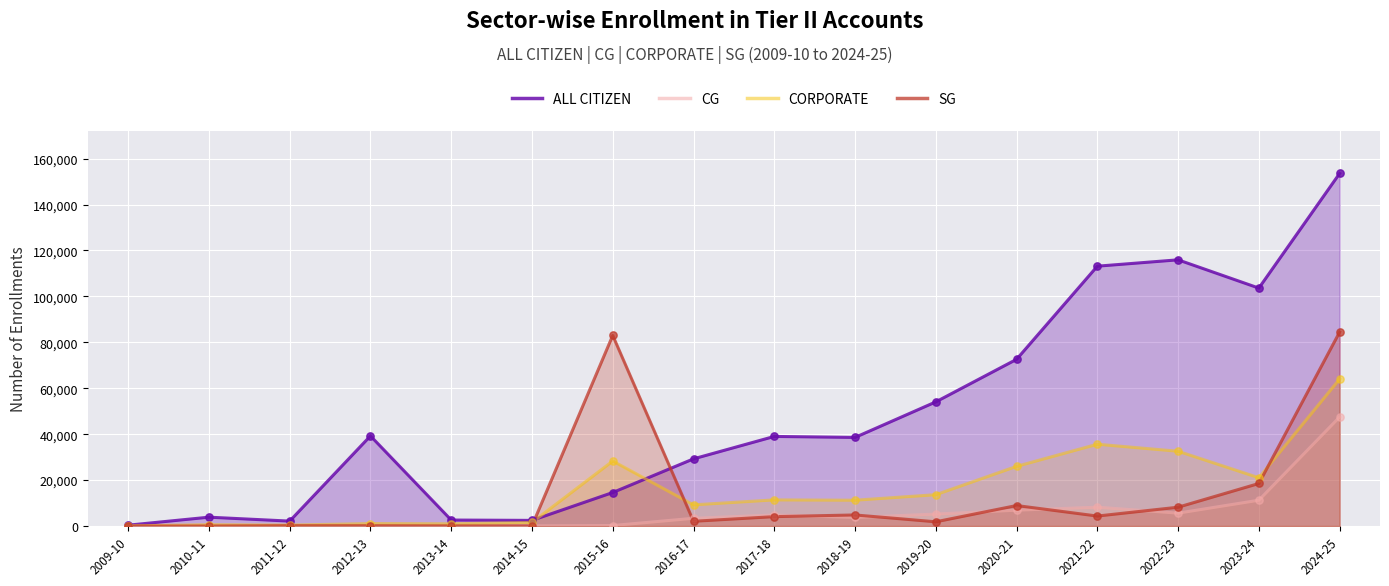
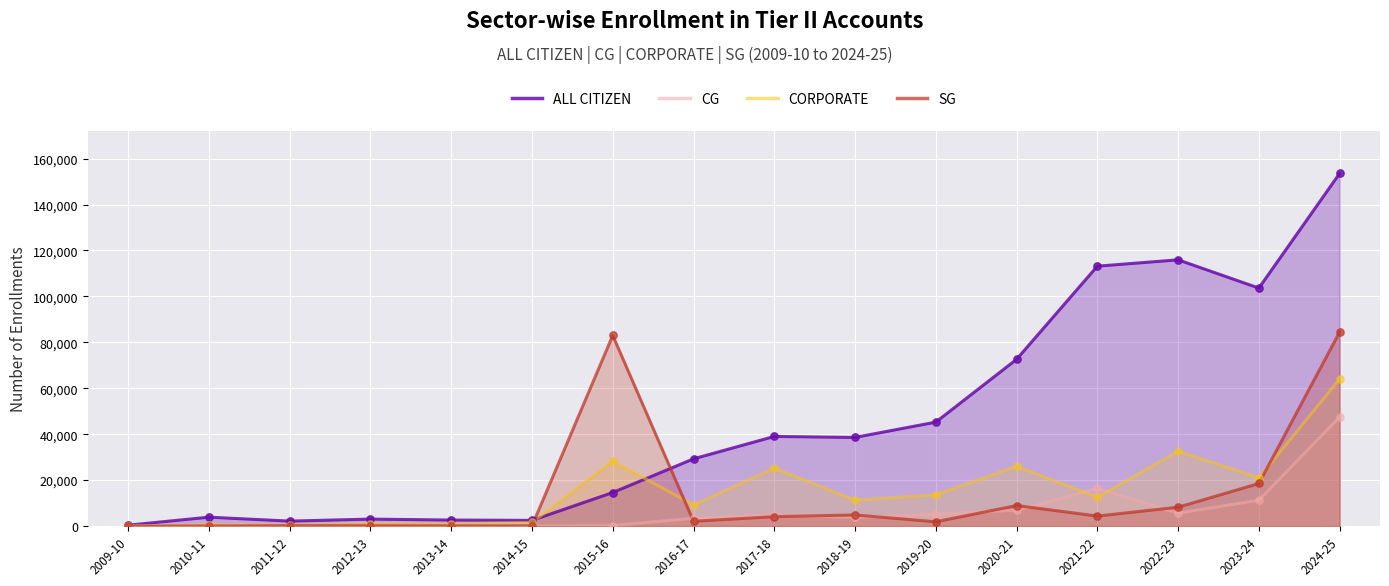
ALL CITIZEN, 2012-13: 39,000 -> 3,000
CORPORATE, 2017-18: 11,000 -> 25,000
ALL CITIZEN, 2019-20: 54,000 -> 45,000
CG, 2021-22: 8,000 -> 16,000
CORPORATE, 2021-22: 36,000 -> 13,000
